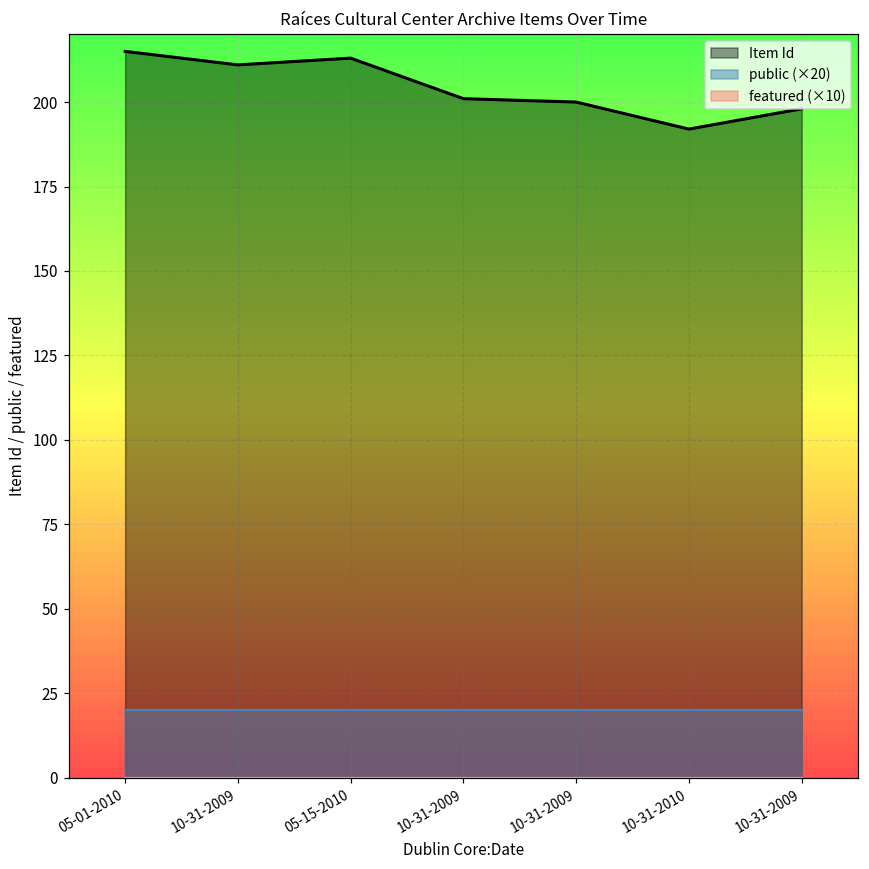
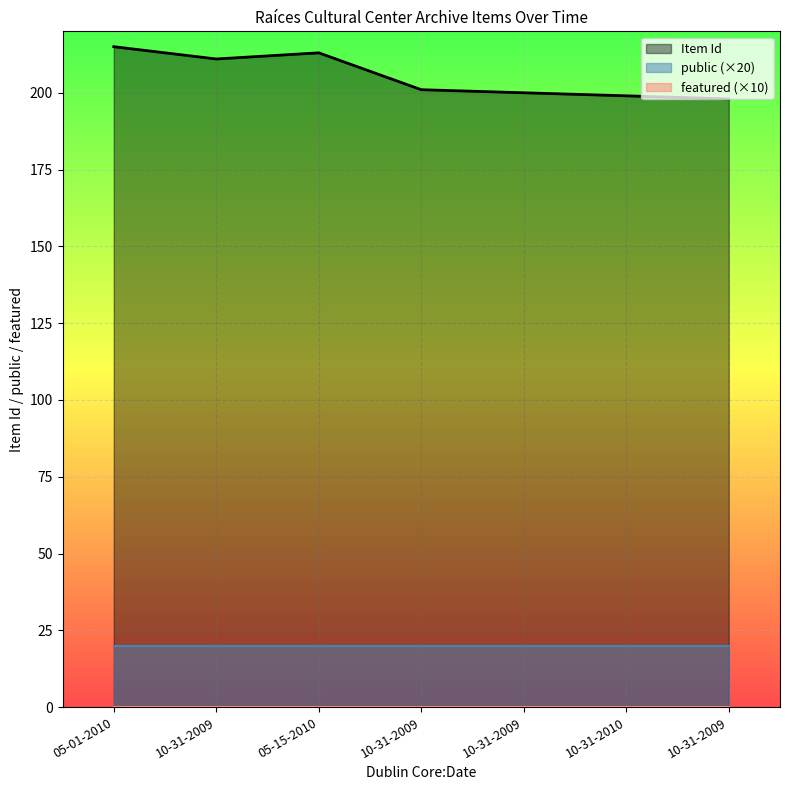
Item Id, 10-31-2010: 192 -> 199
